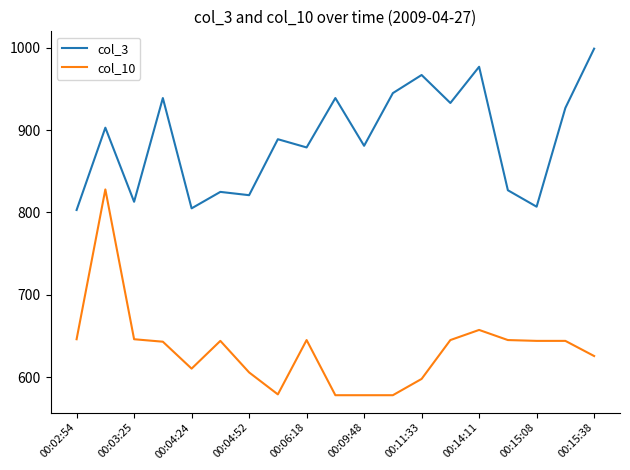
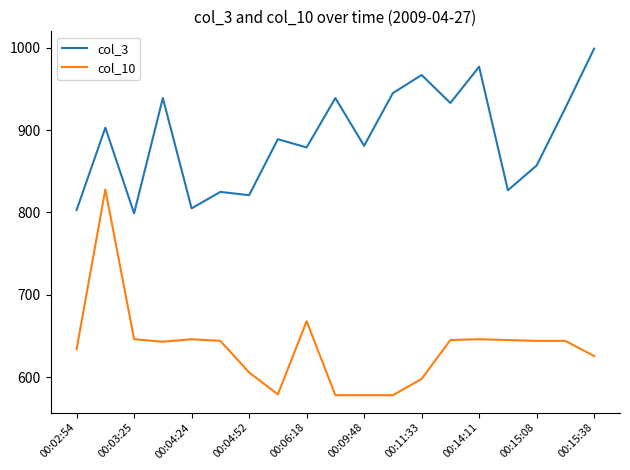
col_10, 00:02:54: 650 -> 630
col_3, 00:03:25: 810 -> 800
col_10, 00:04:24: 610 -> 650
col_10, 00:06:18: 650 -> 670
col_10, 00:14:11: 660 -> 650
col_3, 00:15:08: 810 -> 860
